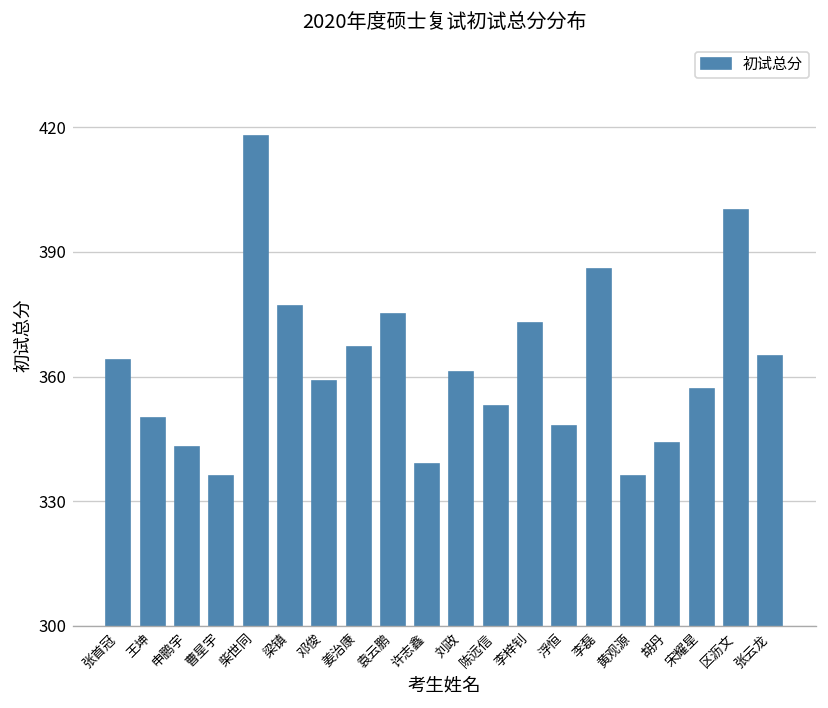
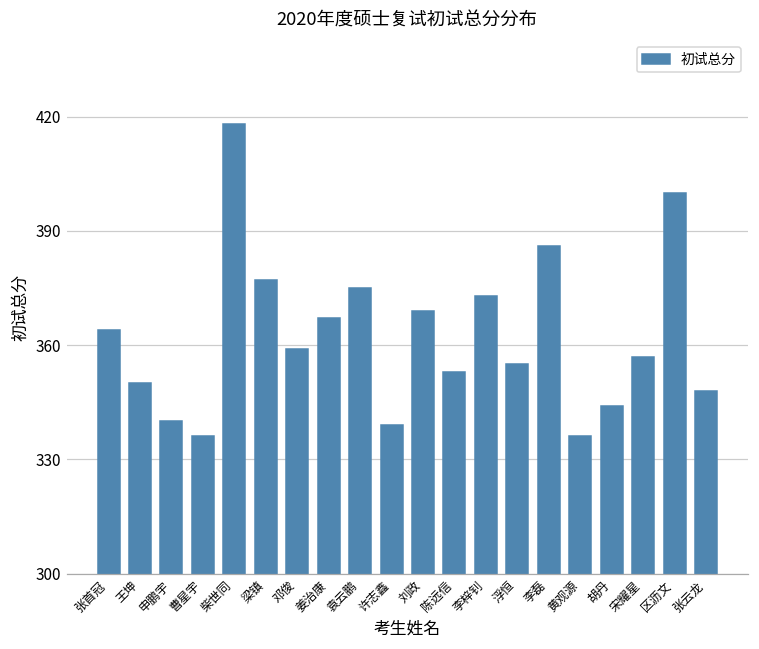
申鹏宇: 343 -> 340
刘政: 361 -> 369
浮恒: 348 -> 355
张云龙: 365 -> 348
